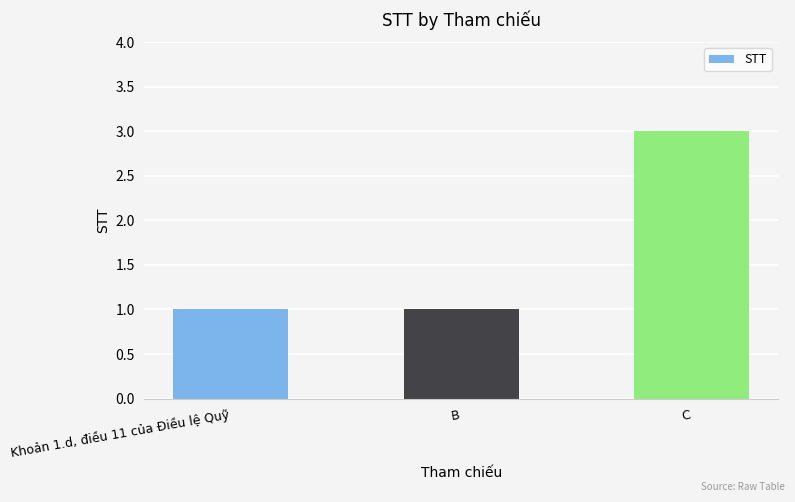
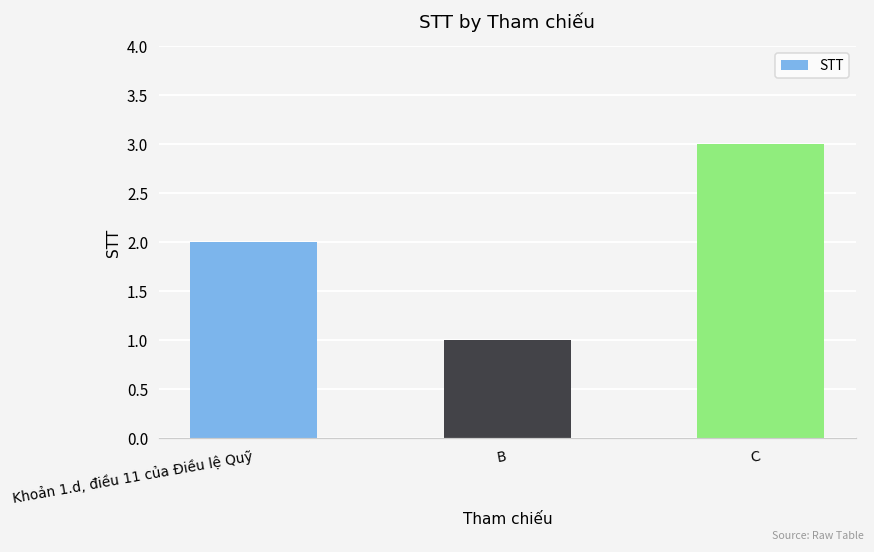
Khoản 1.d, điều 11 của Điều lệ Quỹ: 1 -> 2
